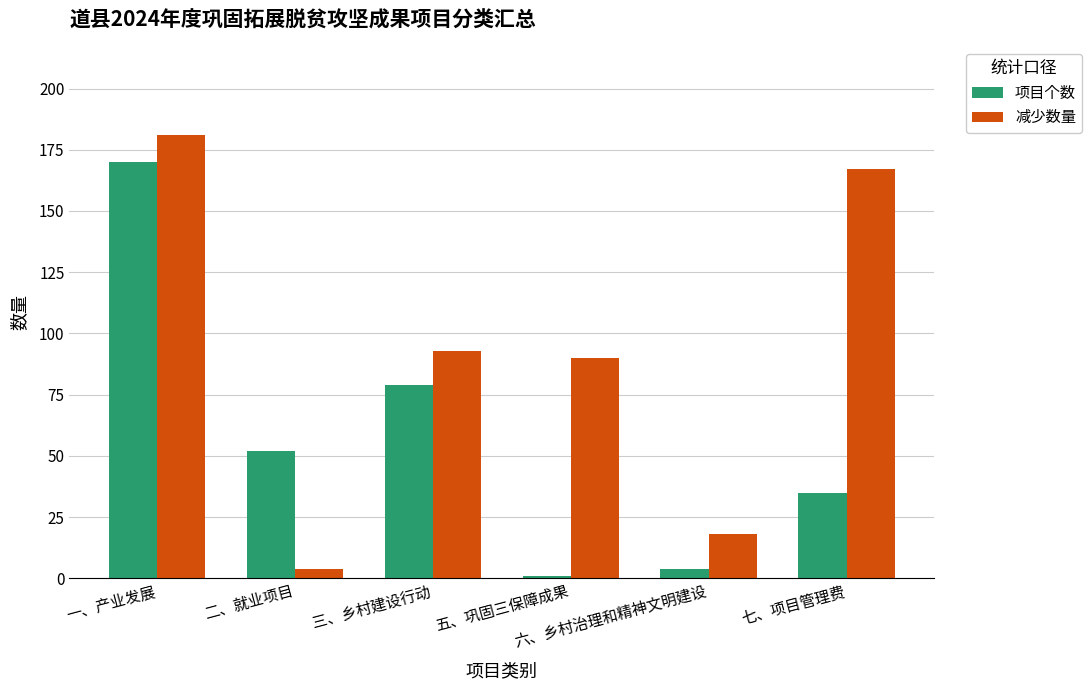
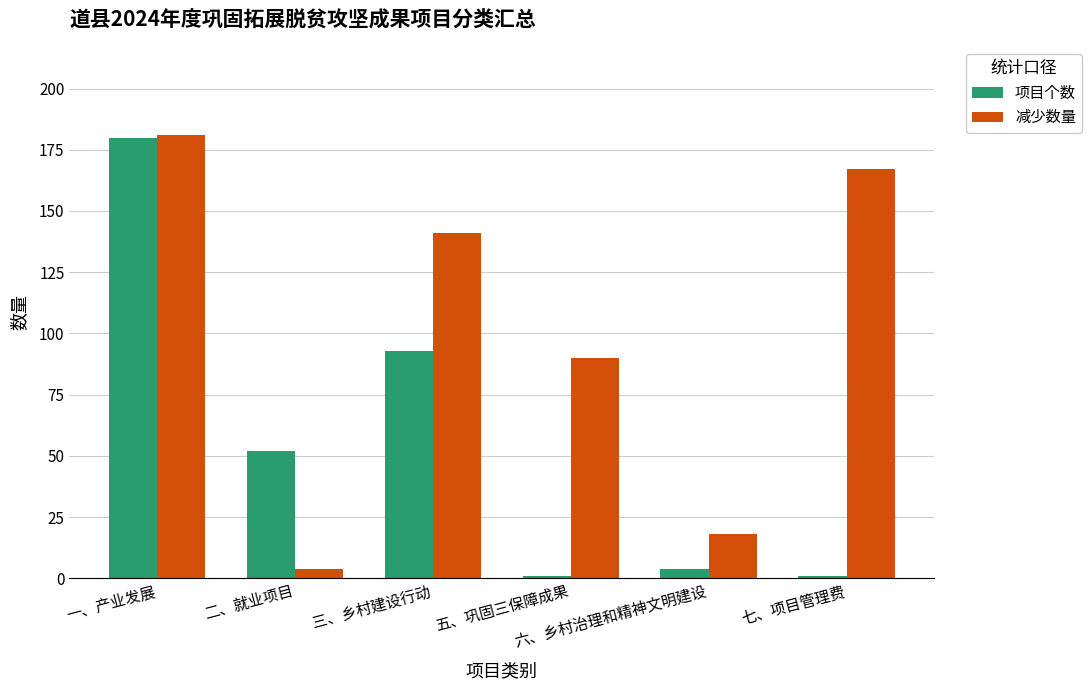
项目个数, 一、产业发展: 170 -> 180
项目个数, 三、乡村建设行动: 79 -> 93
减少数量, 三、乡村建设行动: 93 -> 141
项目个数, 七、项目管理费: 35 -> 1
